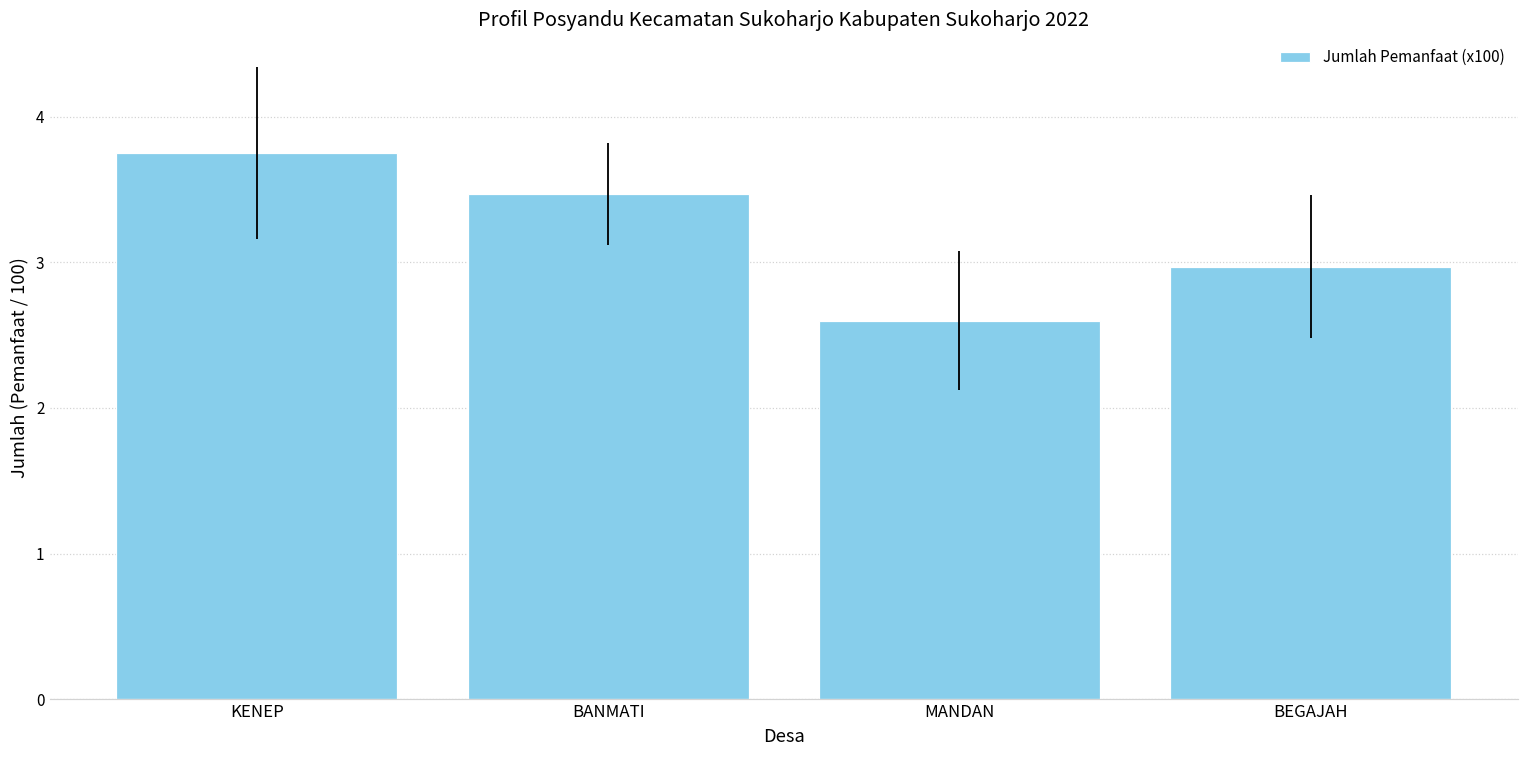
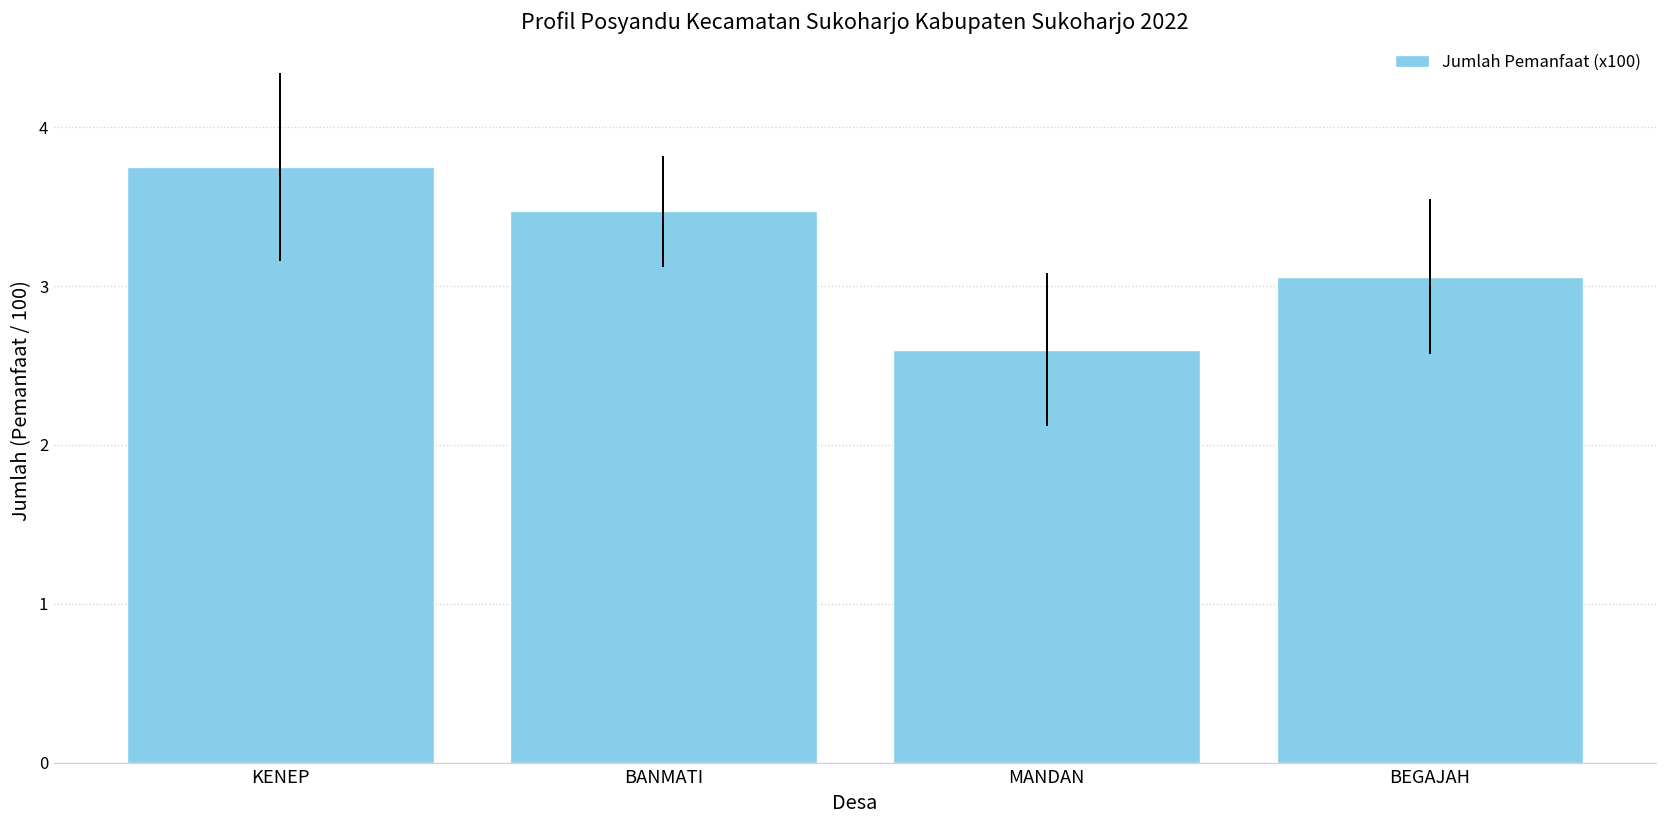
BEGAJAH: 2.97 -> 3.06
